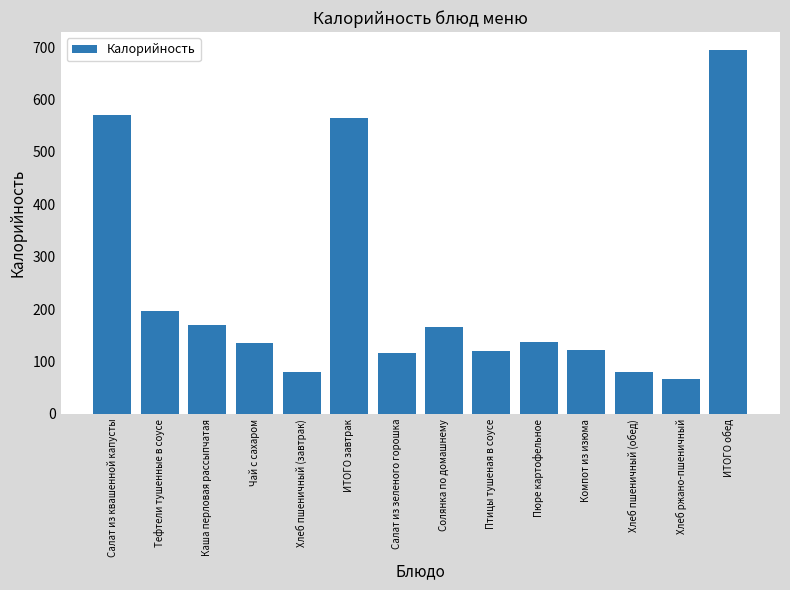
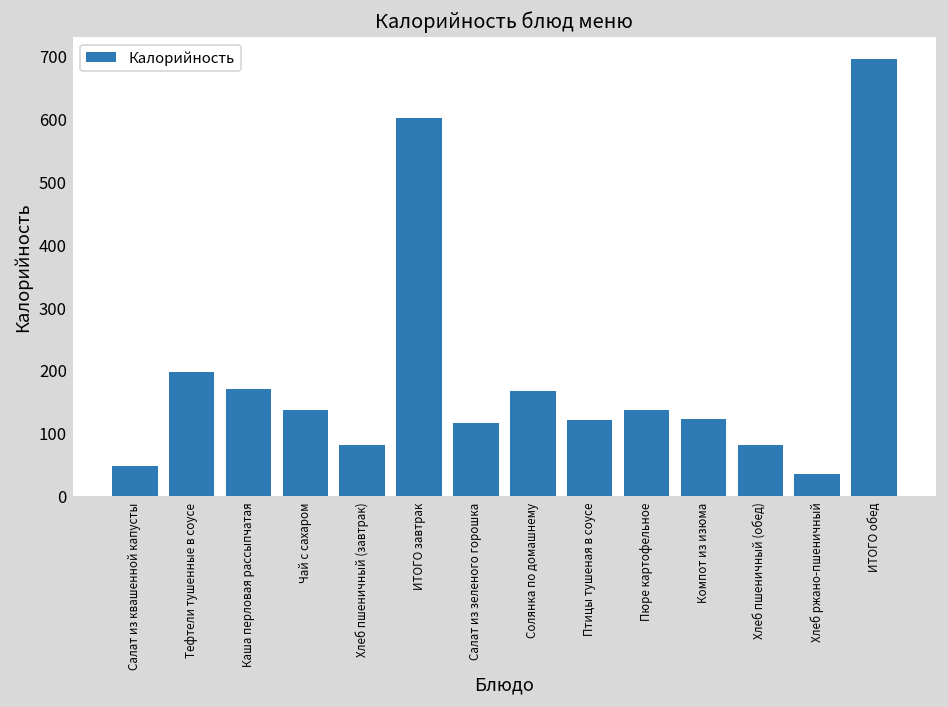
Салат из квашенной капусты: 570 -> 50
ИТОГО завтрак: 560 -> 600
Хлеб ржано-пшеничный: 70 -> 30
